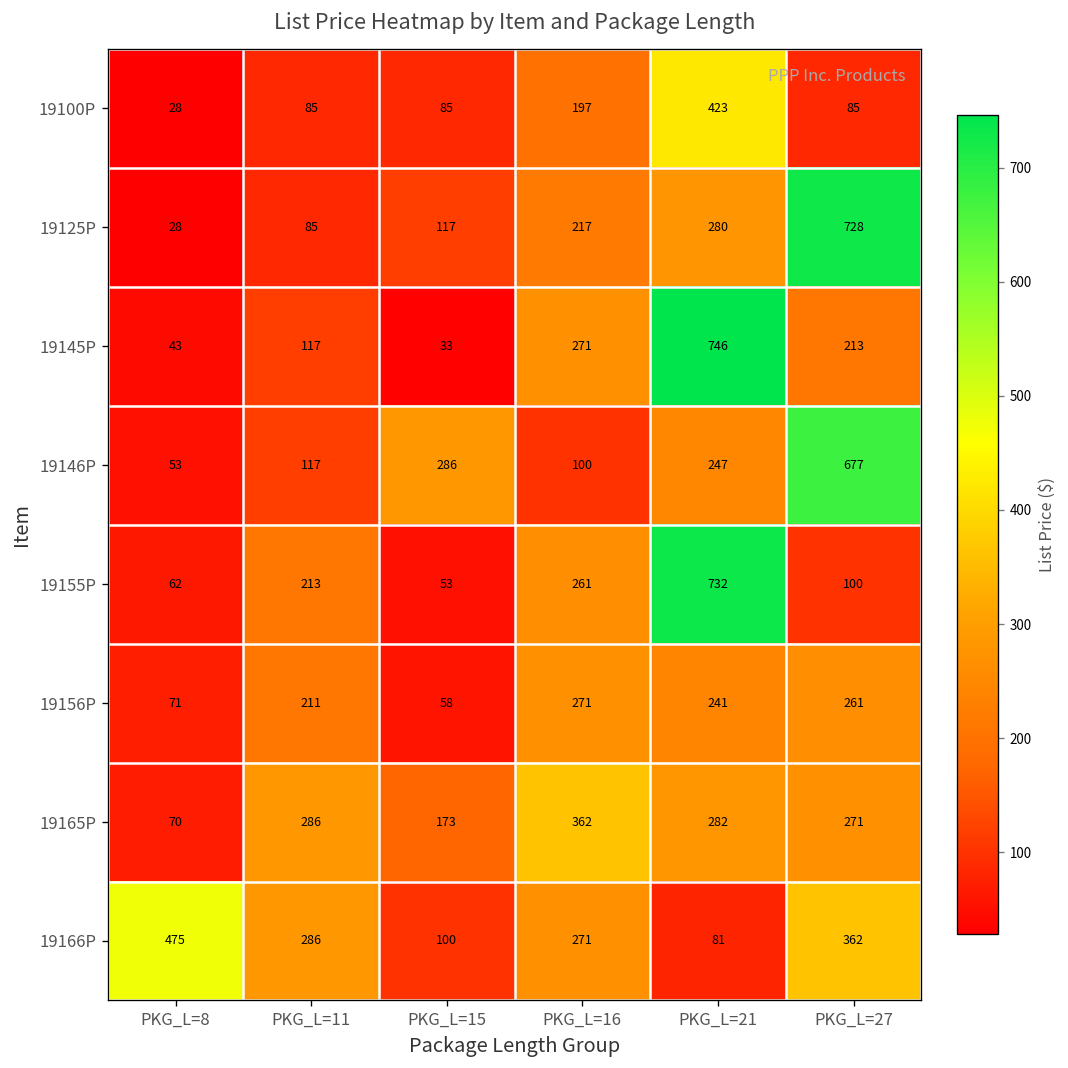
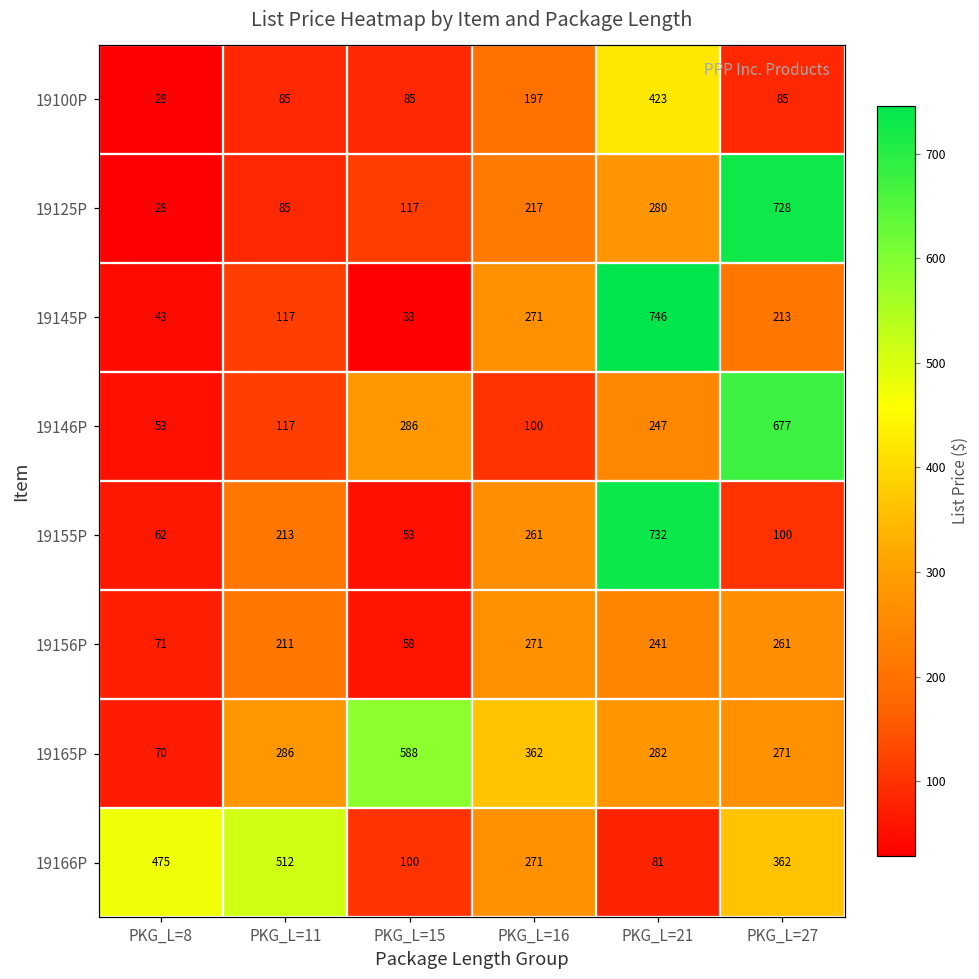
19165P, PKG_L=15: 173 -> 588
19166P, PKG_L=11: 286 -> 512
